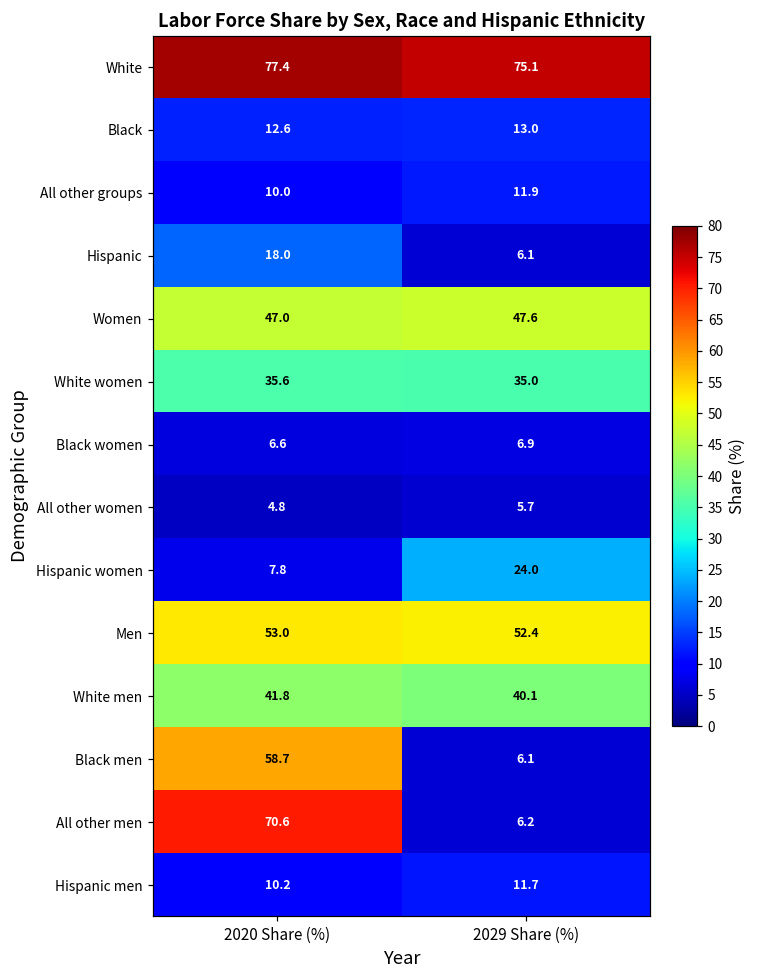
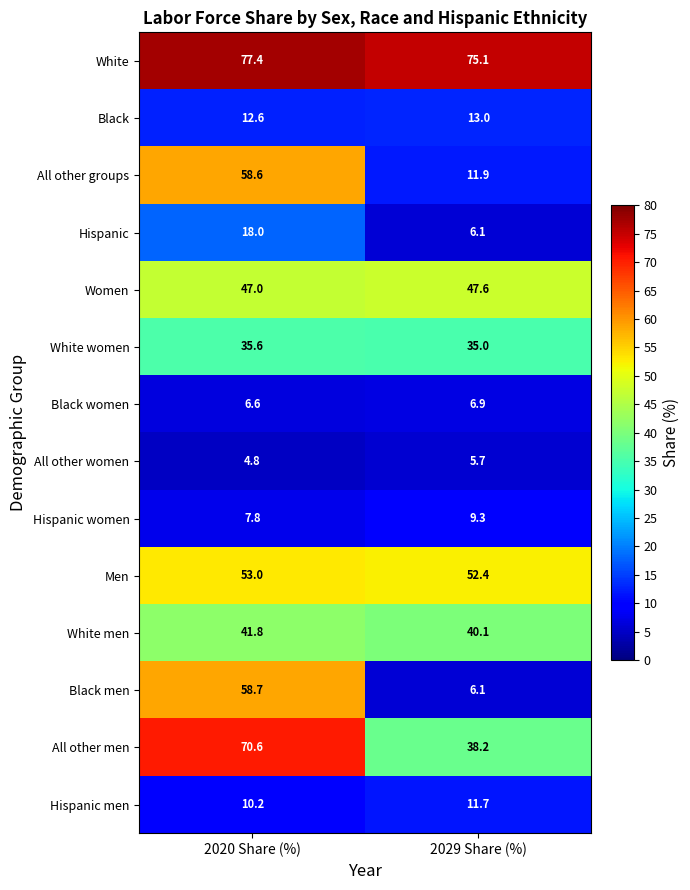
All other groups, 2020 Share (%): 10.0 -> 58.6
Hispanic women, 2029 Share (%): 24.0 -> 9.3
All other men, 2029 Share (%): 6.2 -> 38.2
